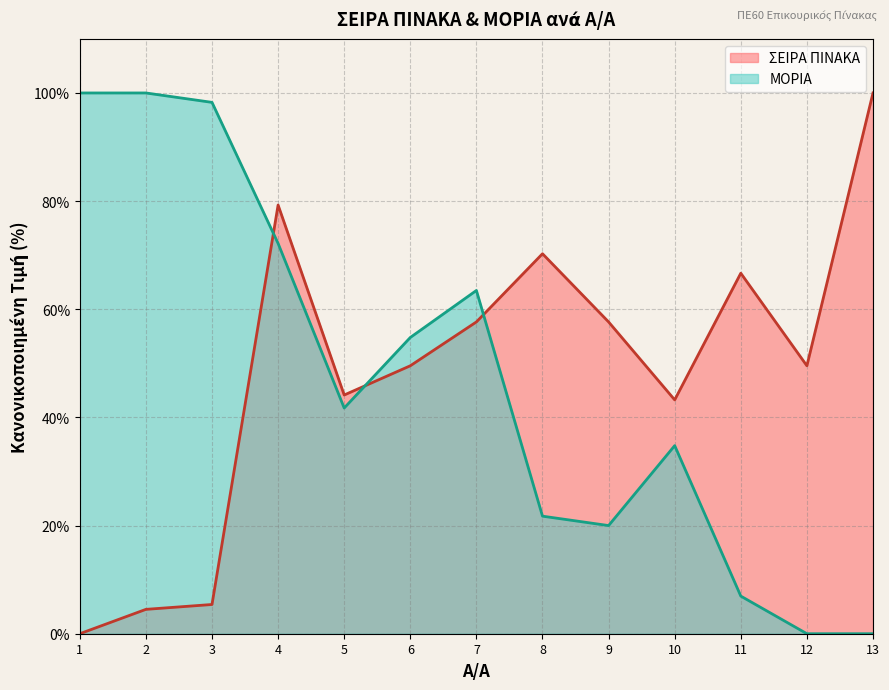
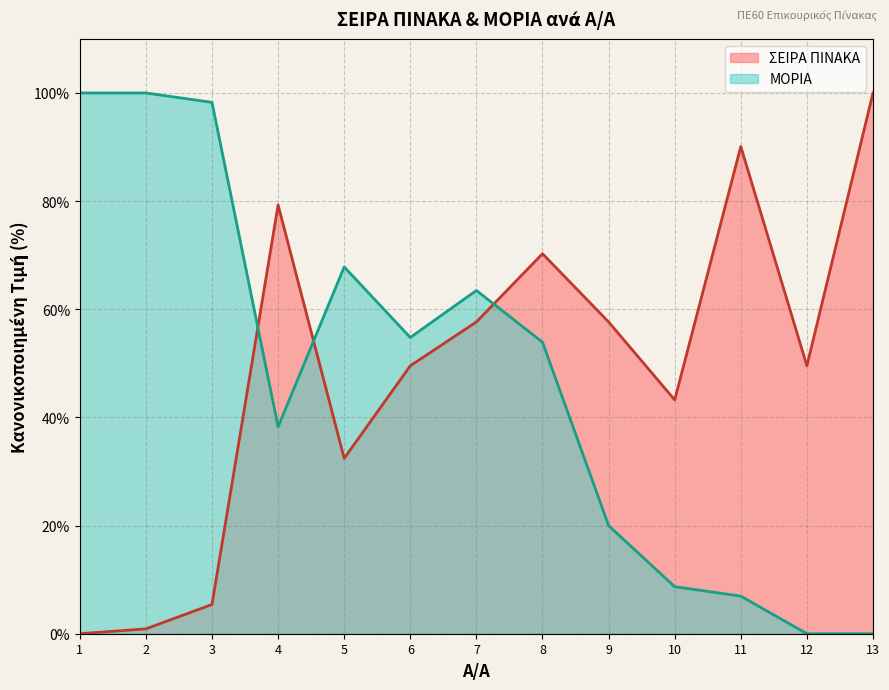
ΣΕΙΡΑ ΠΙΝΑΚΑ, 2: 5% -> 1%
ΜΟΡΙΑ, 4: 72% -> 38%
ΣΕΙΡΑ ΠΙΝΑΚΑ, 5: 44% -> 32%
ΜΟΡΙΑ, 5: 42% -> 68%
ΜΟΡΙΑ, 8: 22% -> 54%
ΜΟΡΙΑ, 10: 35% -> 9%
ΣΕΙΡΑ ΠΙΝΑΚΑ, 11: 67% -> 90%
